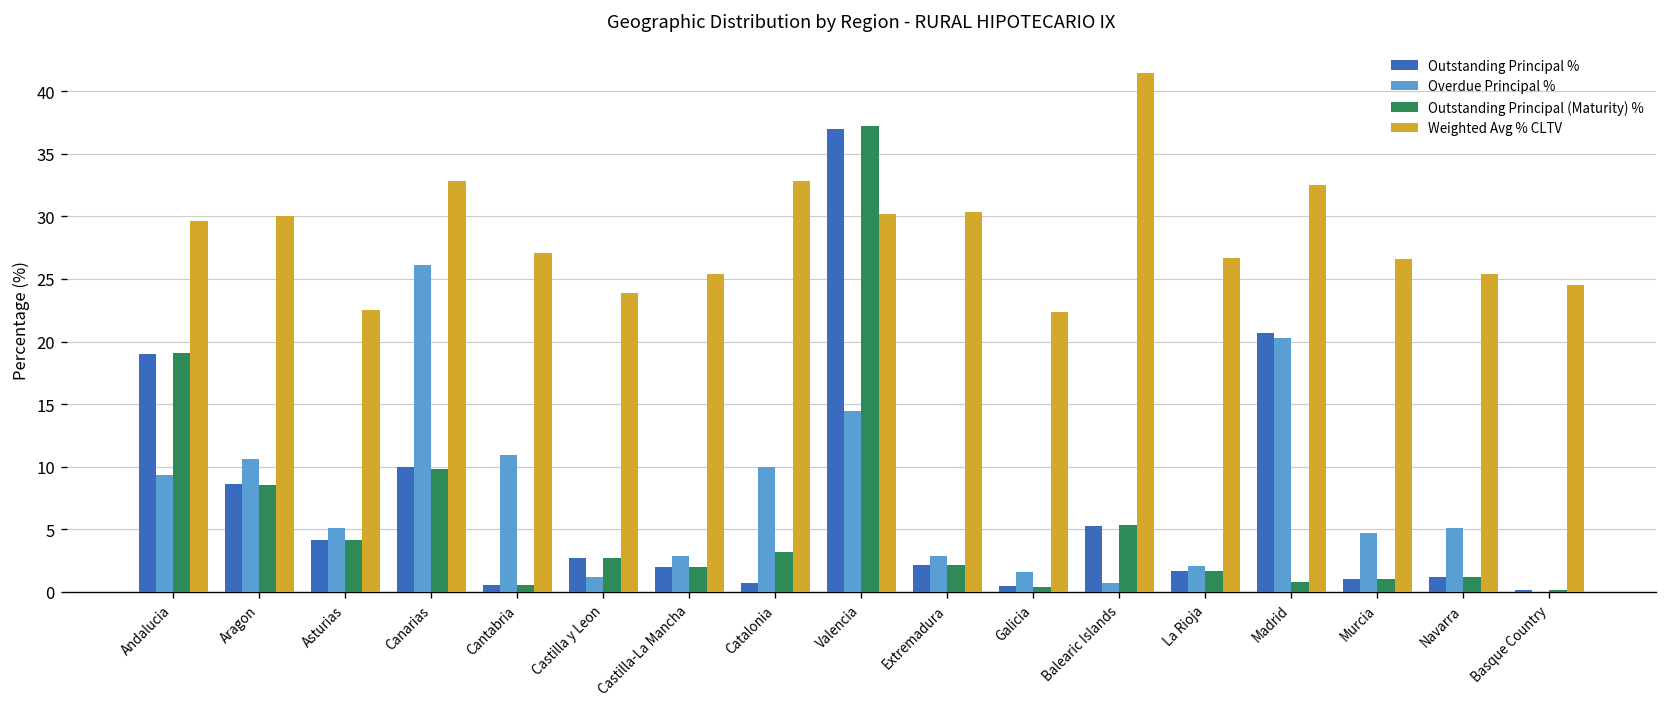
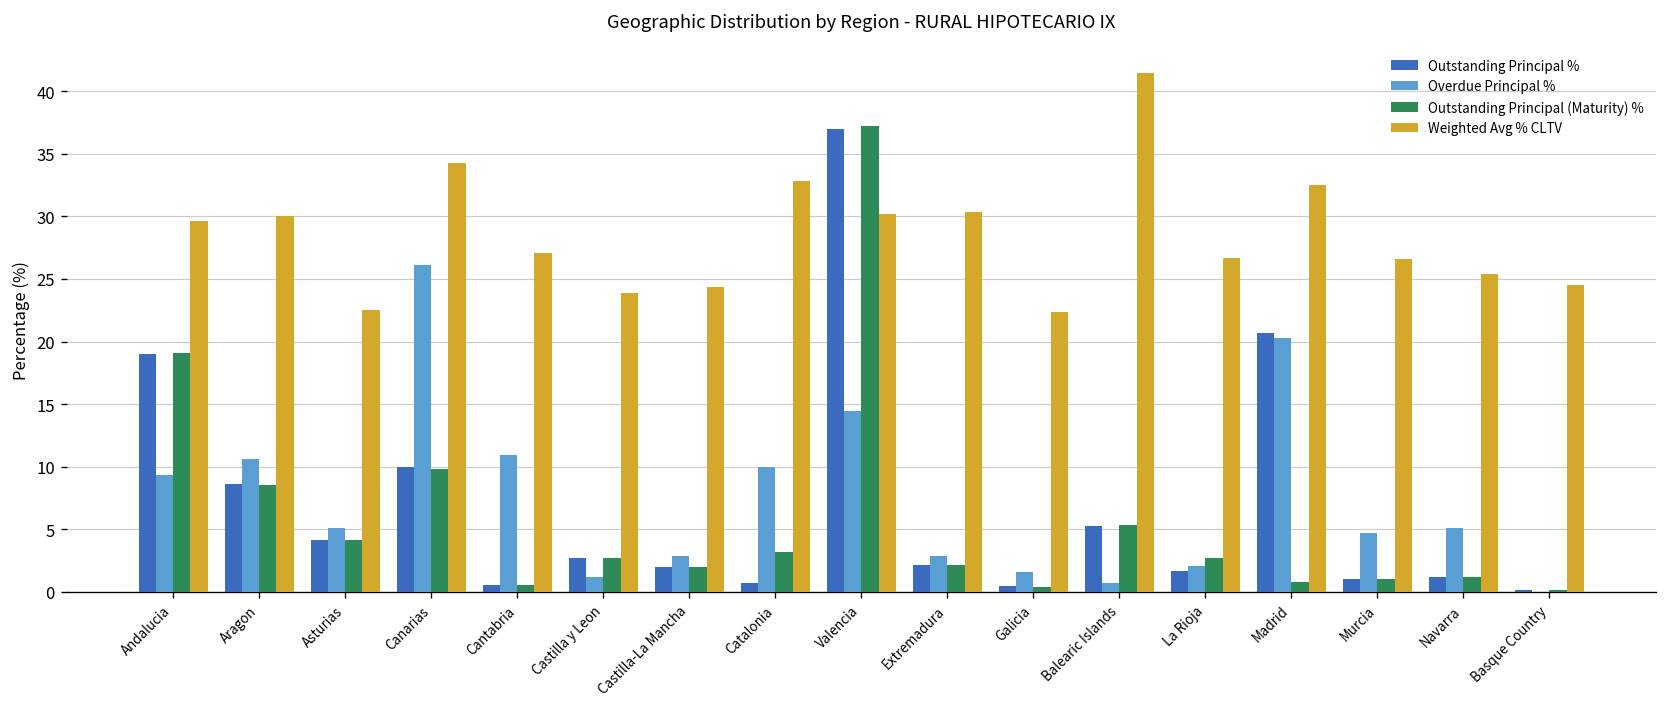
Weighted Avg % CLTV, Canarias: 32.8 -> 34.3
Weighted Avg % CLTV, Castilla-La Mancha: 25.4 -> 24.4
Outstanding Principal (Maturity) %, La Rioja: 1.7 -> 2.7
